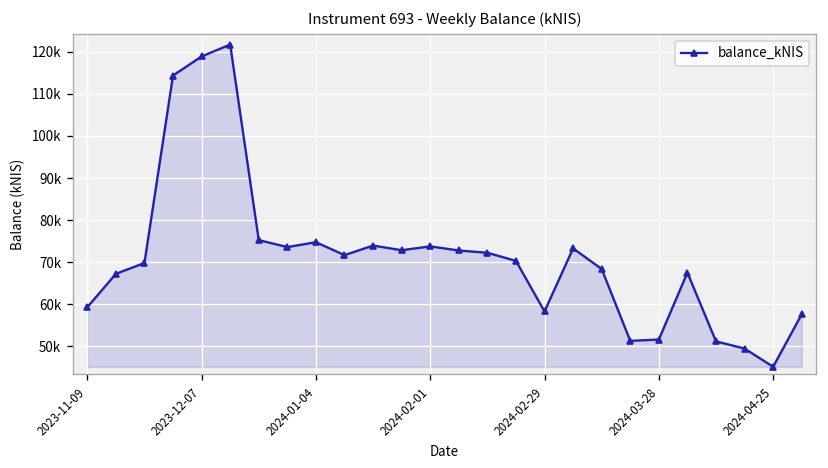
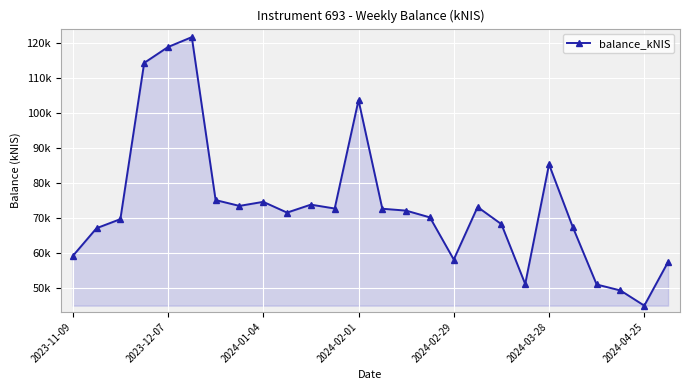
2024-02-01: 74000 -> 104000
2024-03-28: 52000 -> 85000
